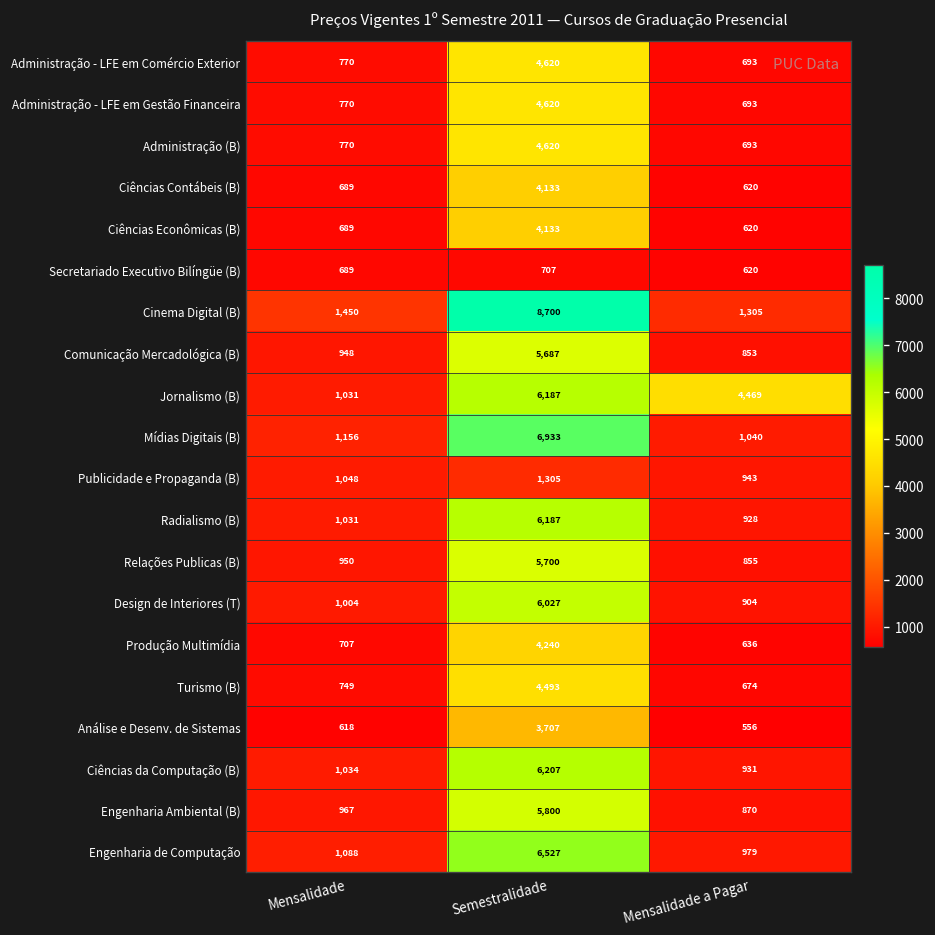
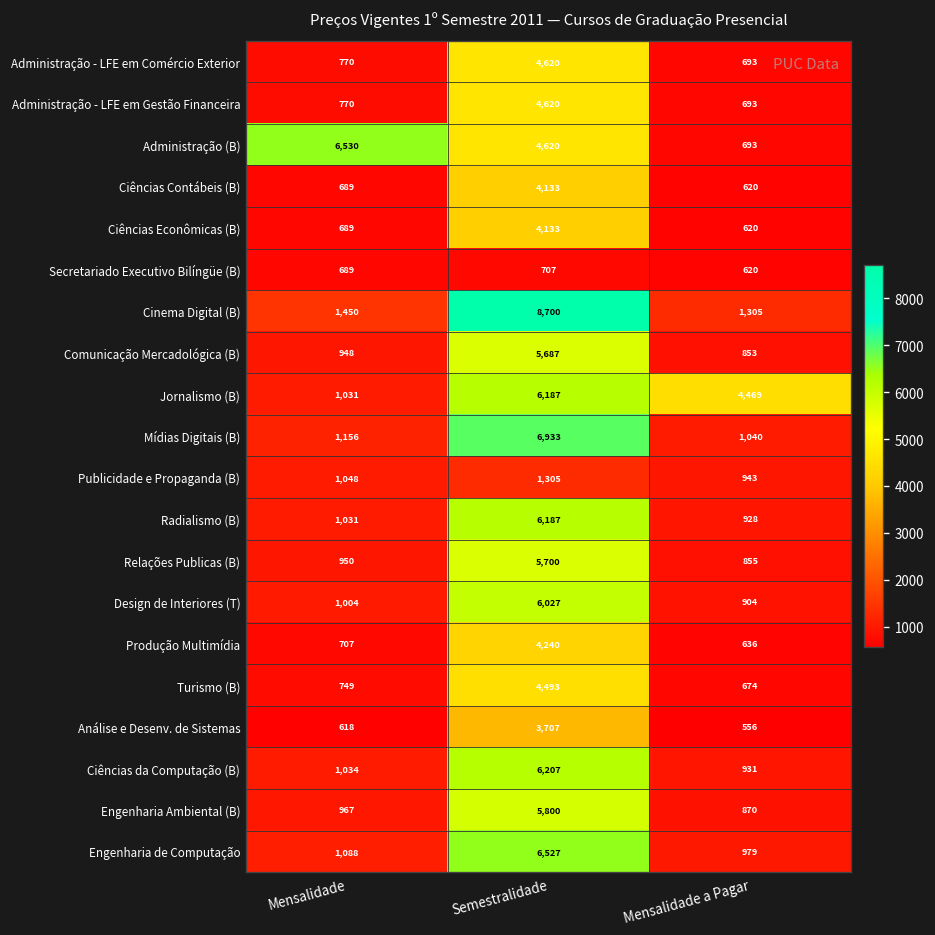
Administração (B), Mensalidade: 770 -> 6,530
